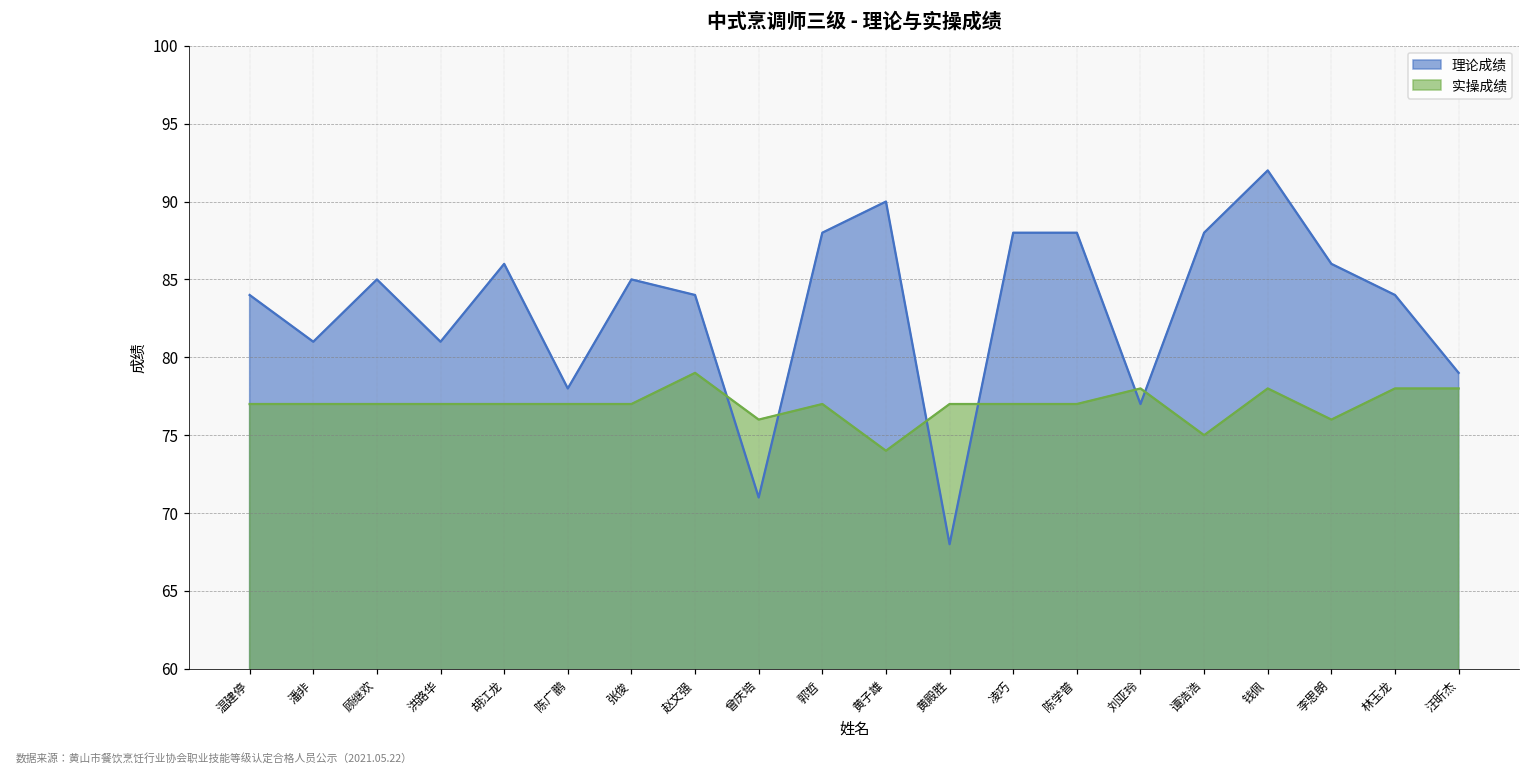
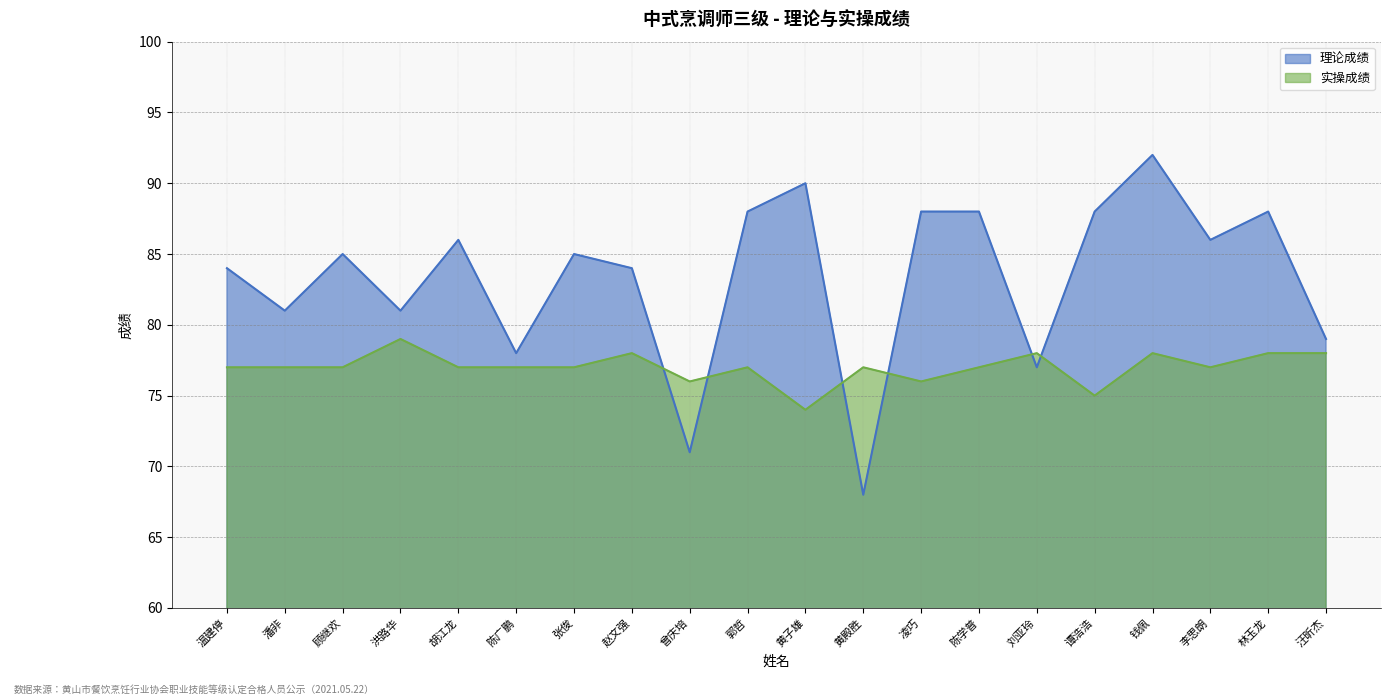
实操成绩, 洪路华: 77 -> 79
实操成绩, 赵文强: 79 -> 78
实操成绩, 凌巧: 77 -> 76
实操成绩, 李思朗: 76 -> 77
理论成绩, 林玉龙: 84 -> 88
